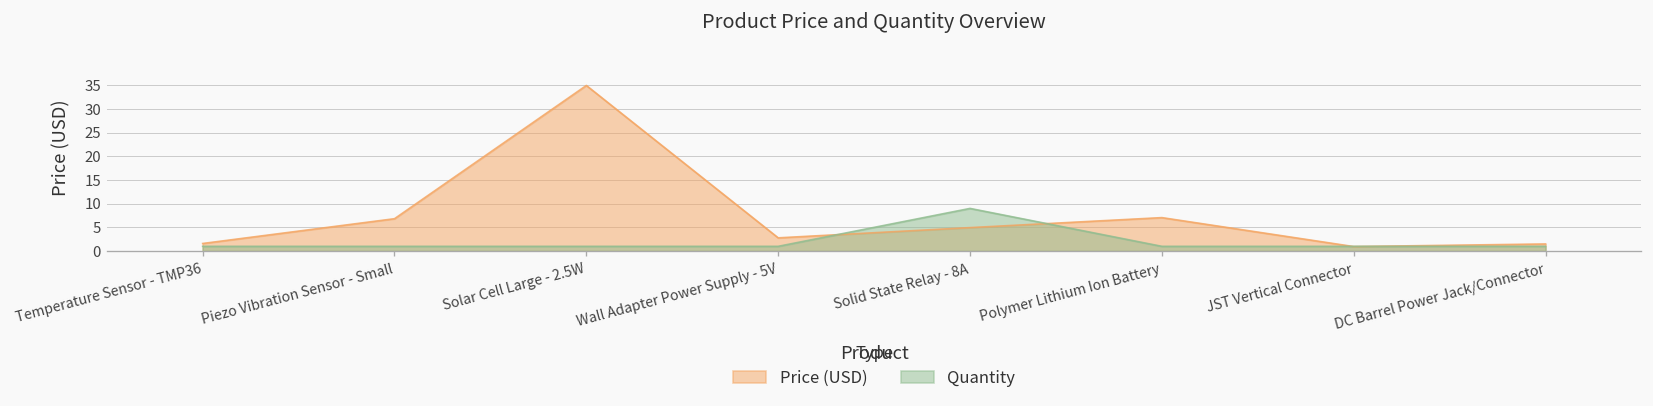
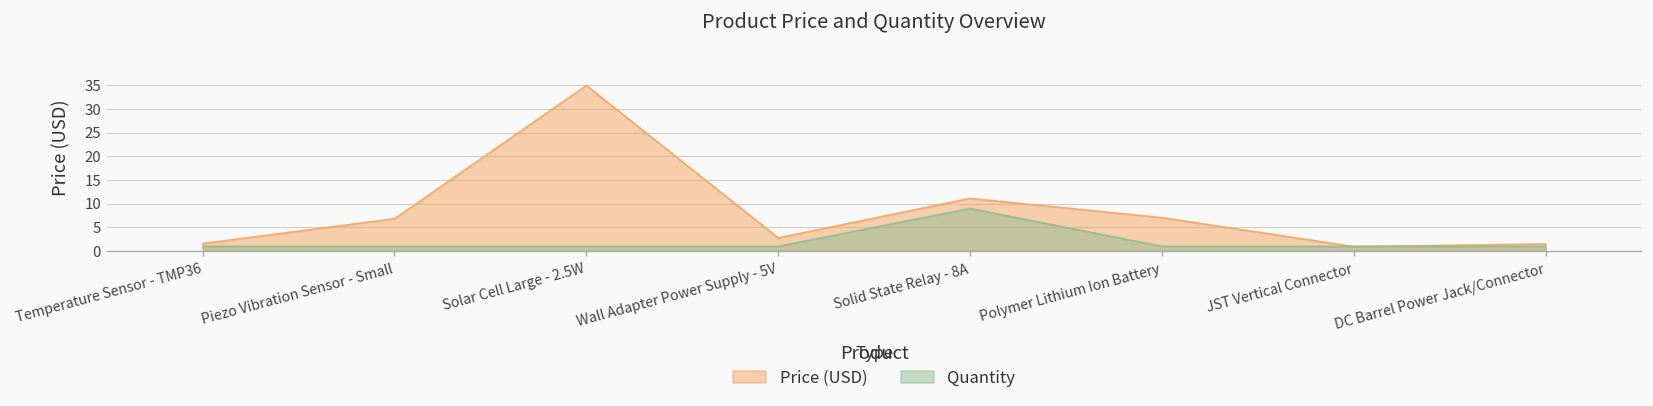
Price (USD), Solid State Relay - 8A: 5 -> 11
